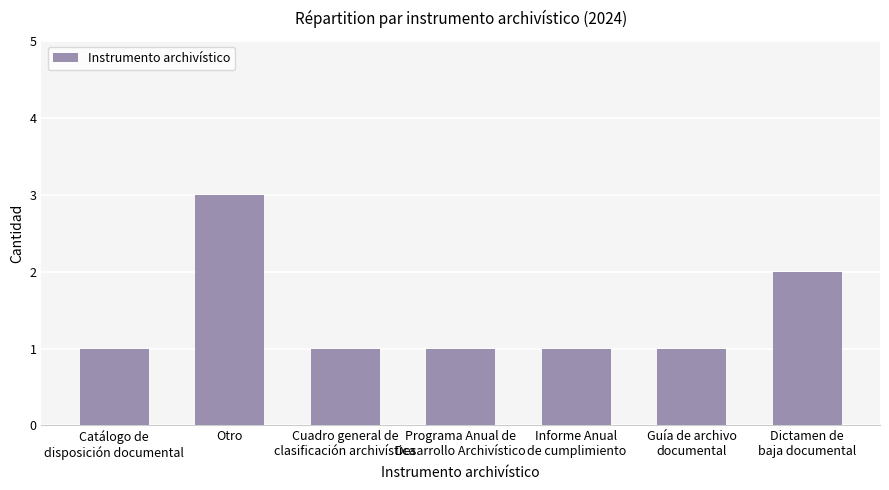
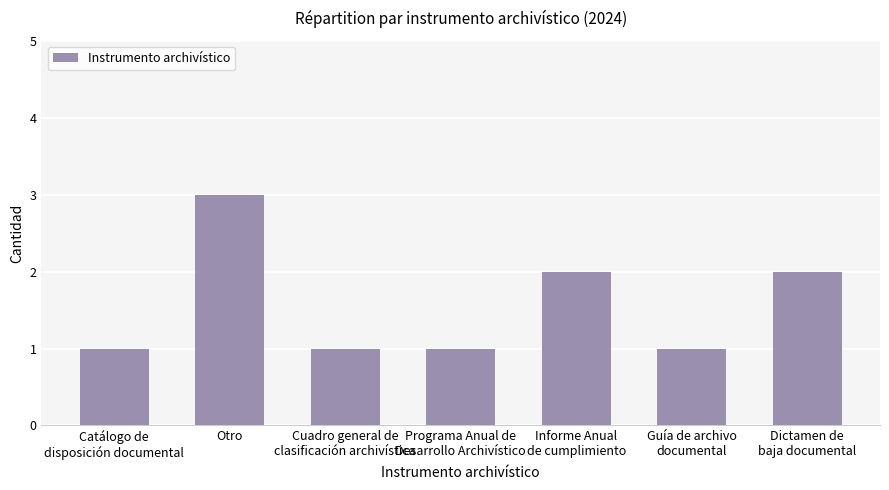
Informe Anual de cumplimiento: 1 -> 2
